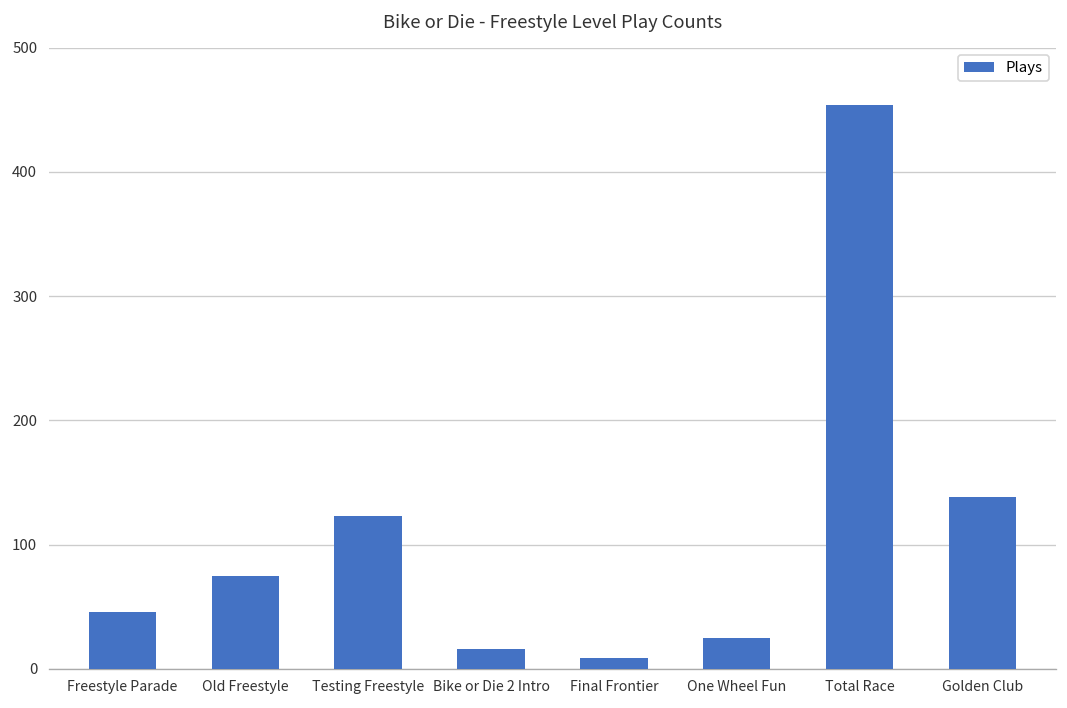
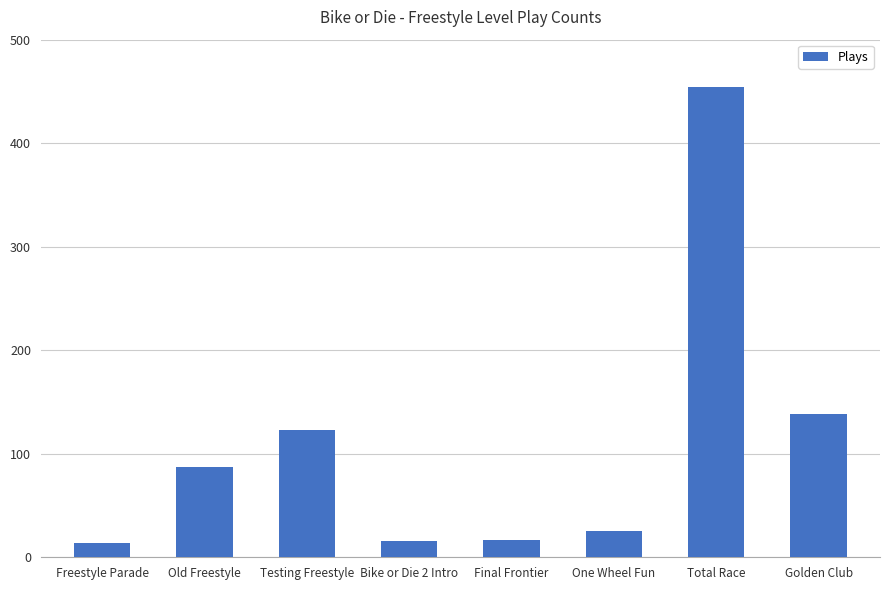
Freestyle Parade: 46 -> 14
Old Freestyle: 75 -> 87
Final Frontier: 9 -> 17
